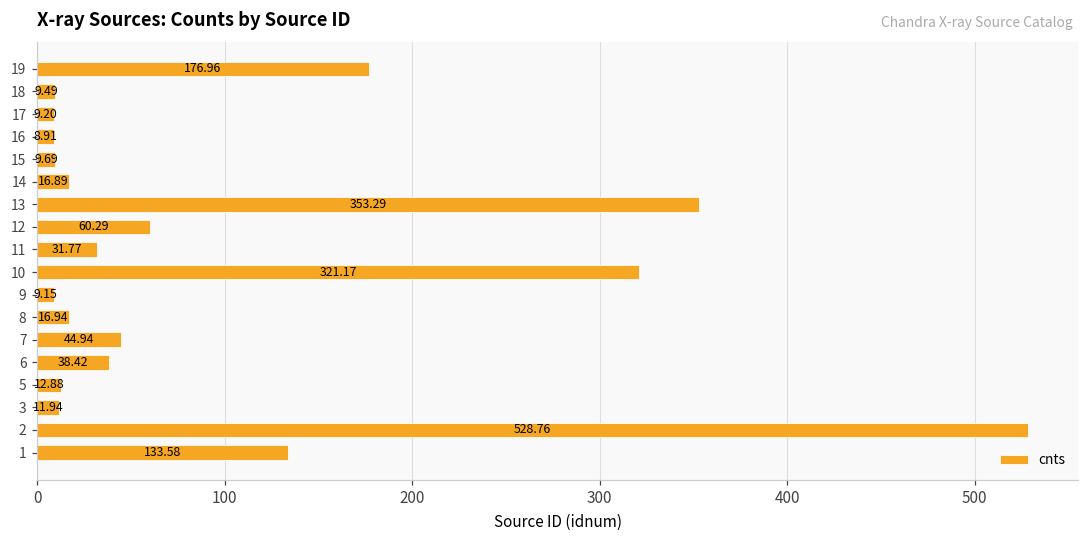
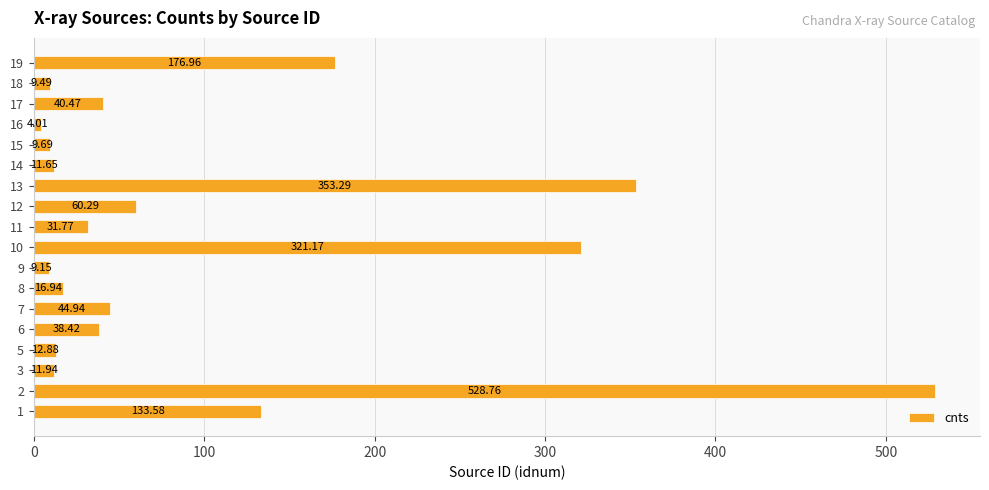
17: 9.20 -> 40.47
16: 8.91 -> 4.01
14: 16.89 -> 11.65
